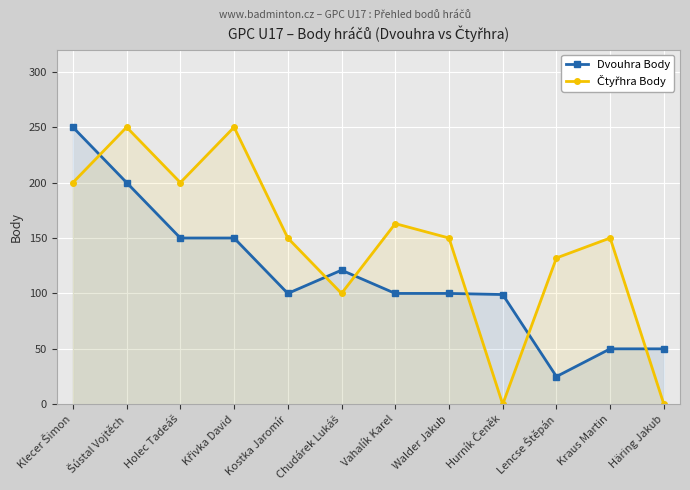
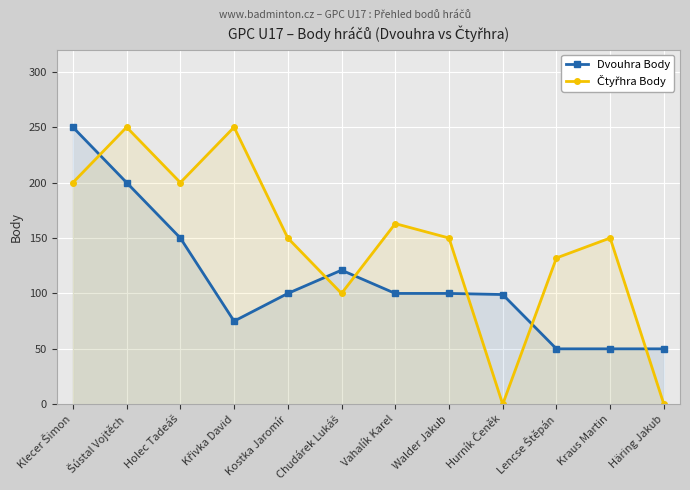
Dvouhra Body, Křivka David: 150 -> 75
Dvouhra Body, Lencse Štěpán: 25 -> 50
